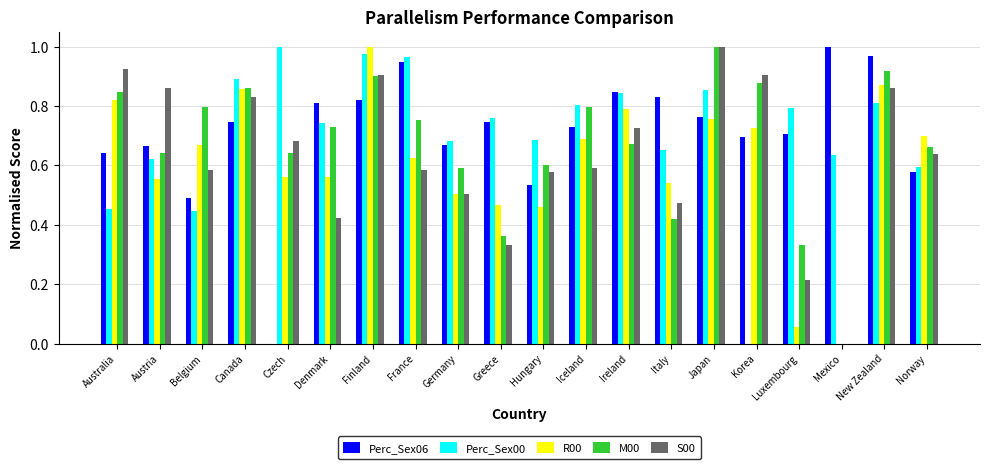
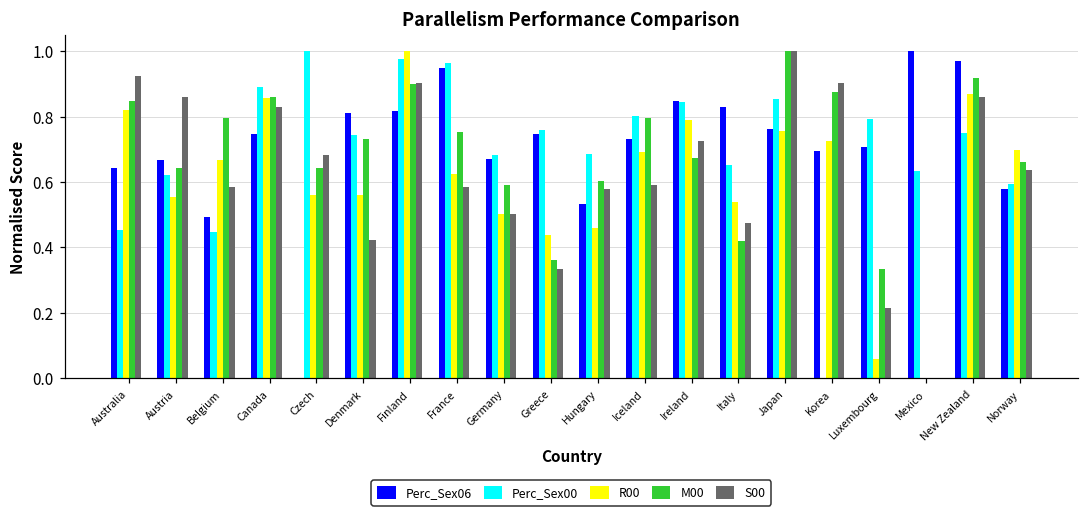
R00, Greece: 0.47 -> 0.44
Perc_Sex00, New Zealand: 0.81 -> 0.75
